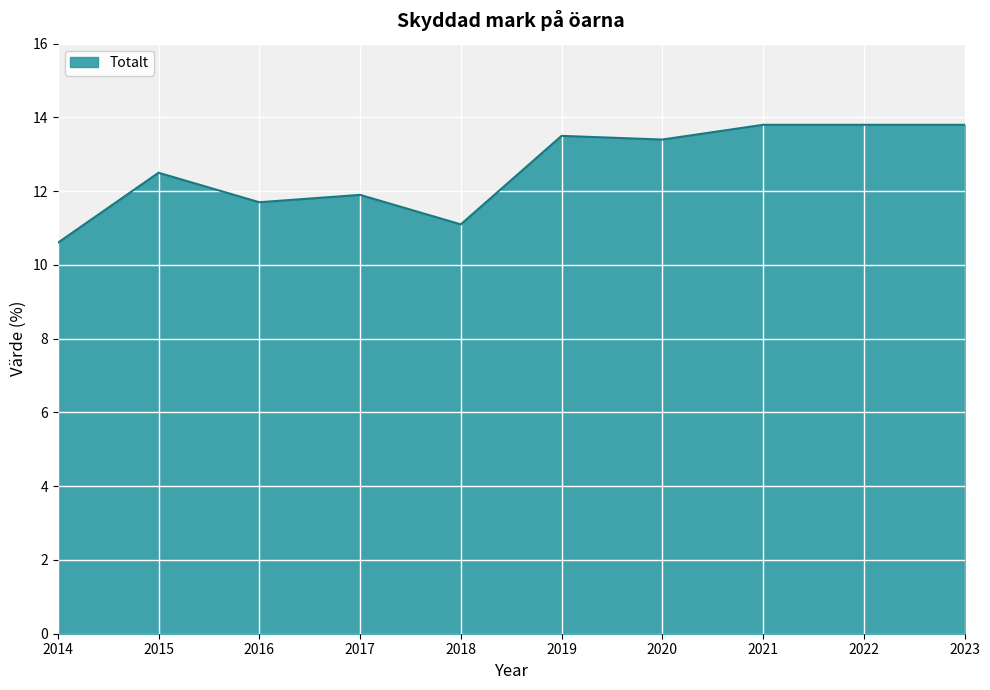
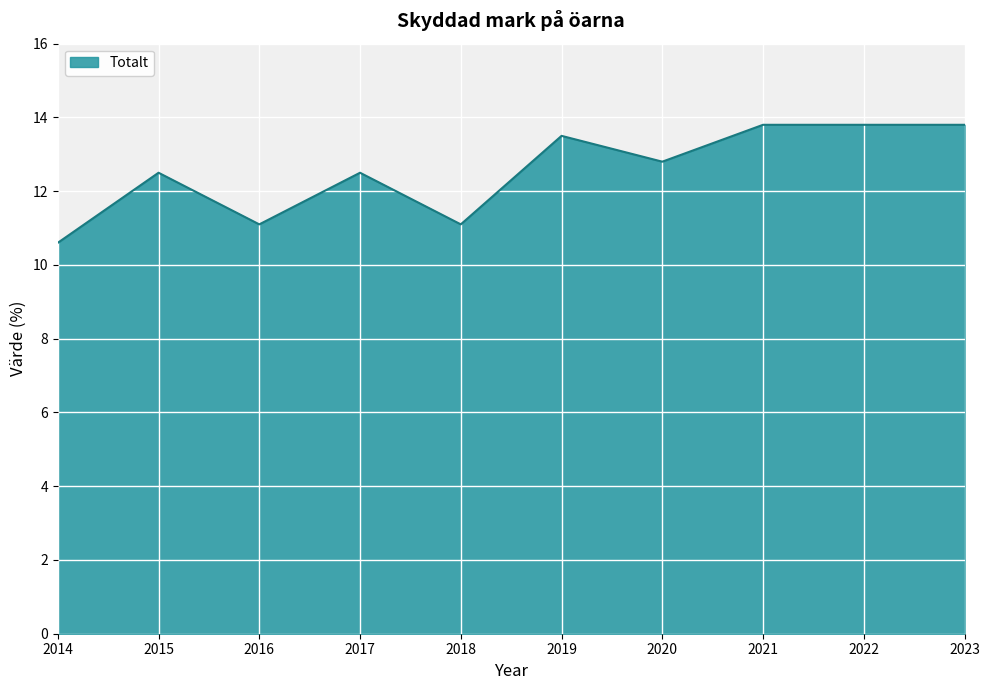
2016: 11.7 -> 11.1
2017: 11.9 -> 12.5
2020: 13.4 -> 12.8
